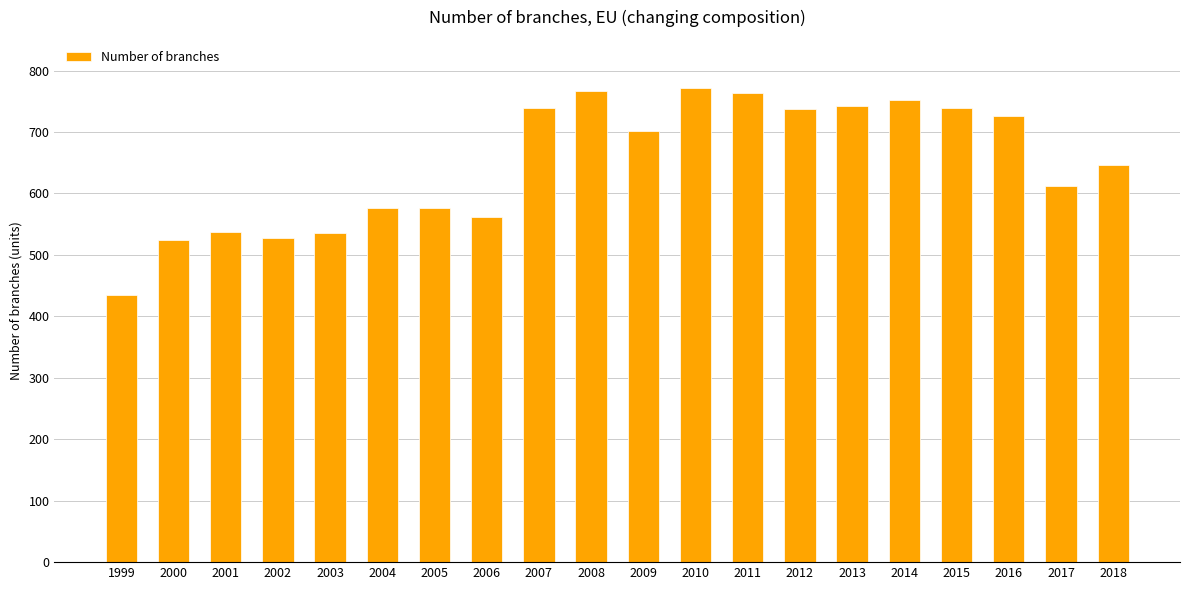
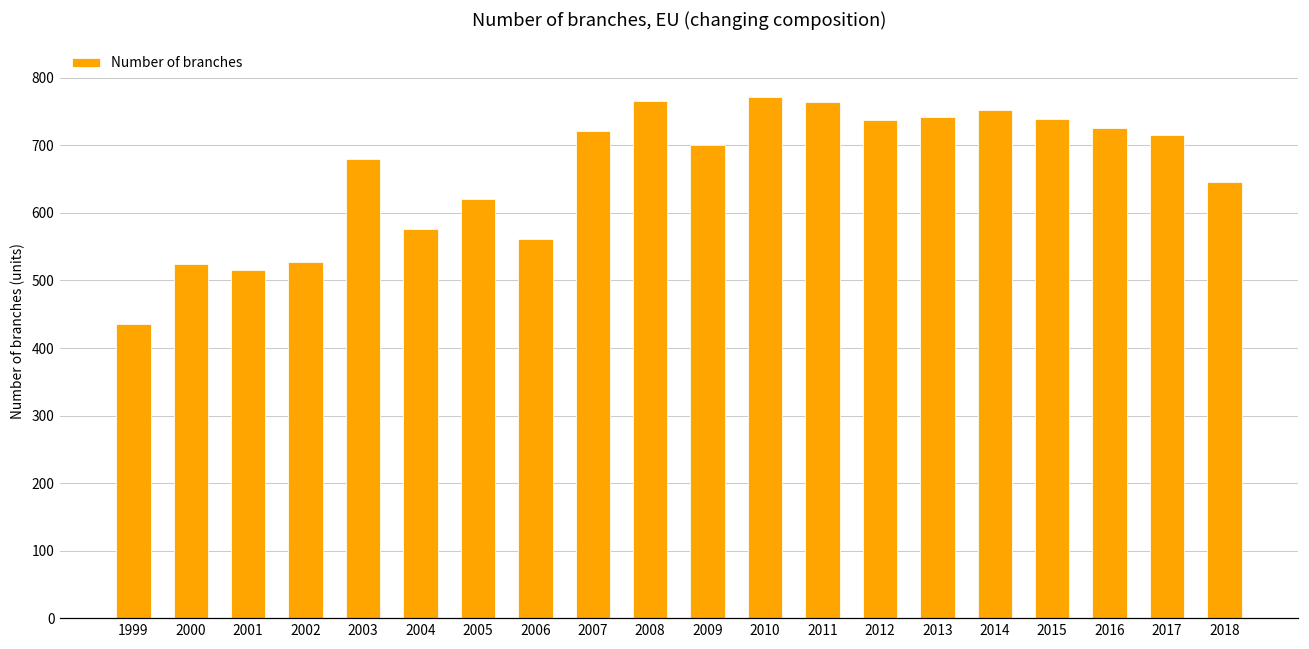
2001: 540 -> 520
2003: 540 -> 680
2005: 580 -> 620
2007: 740 -> 720
2017: 610 -> 720
